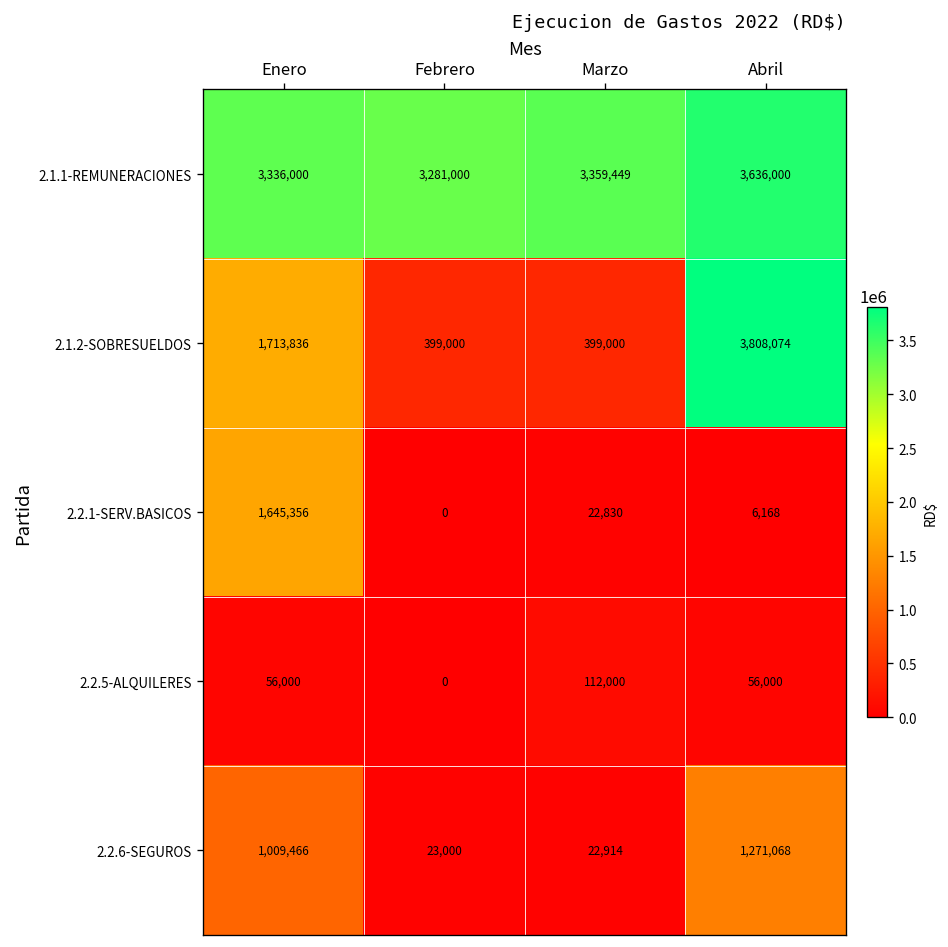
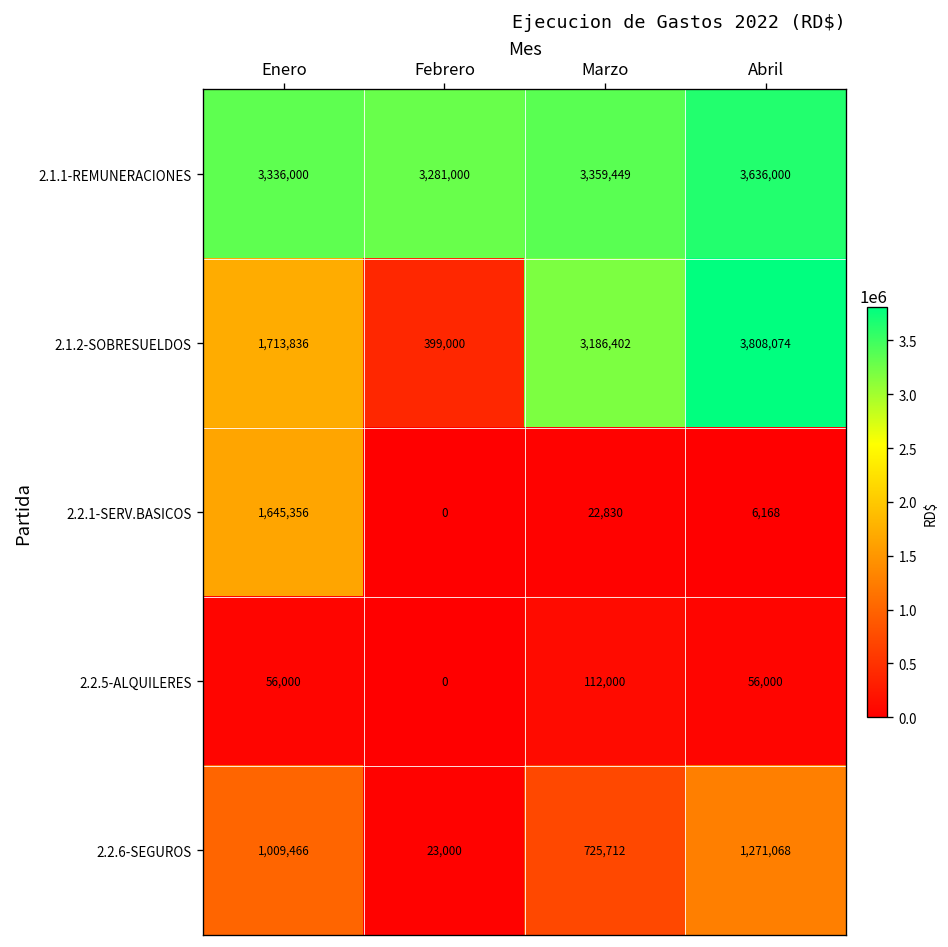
2.1.2-SOBRESUELDOS, Marzo: 399,000 -> 3,186,402
2.2.6-SEGUROS, Marzo: 22,914 -> 725,712
